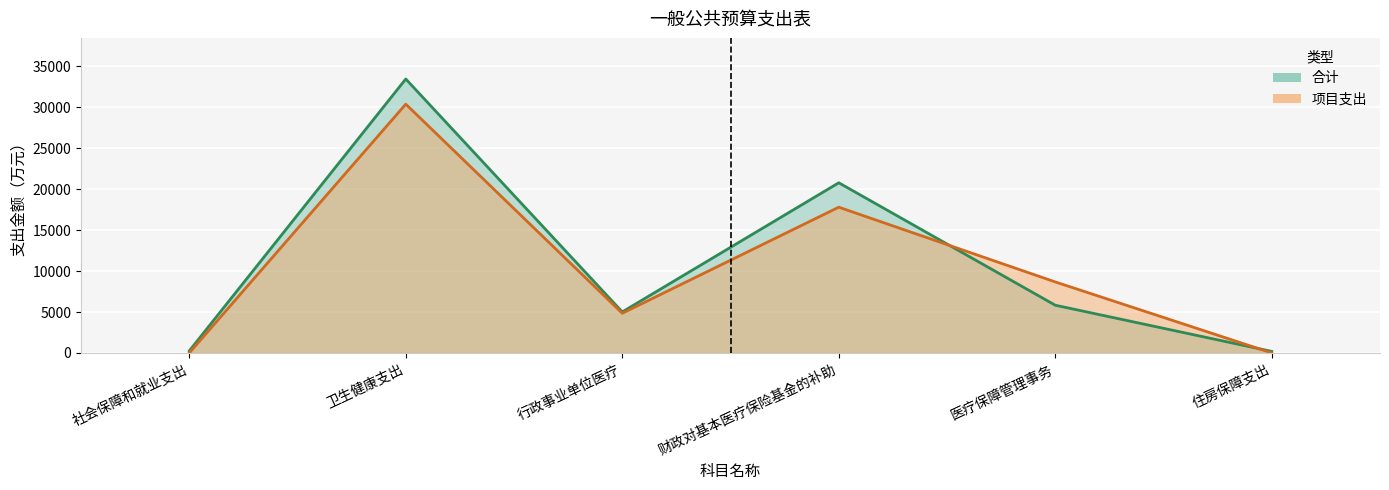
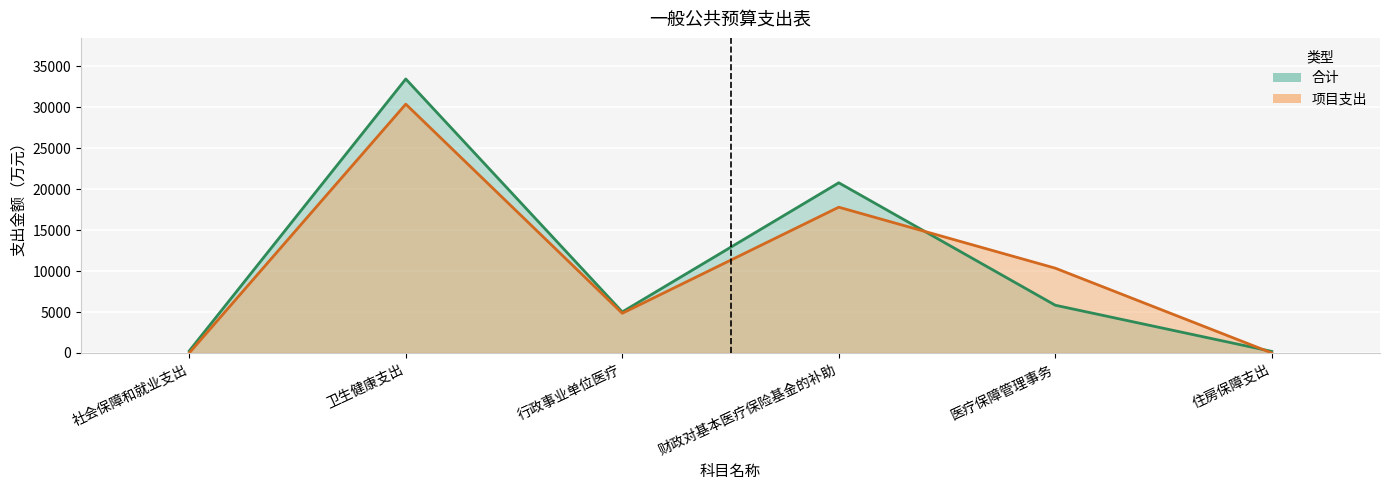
项目支出, 医疗保障管理事务: 9000 -> 10000
